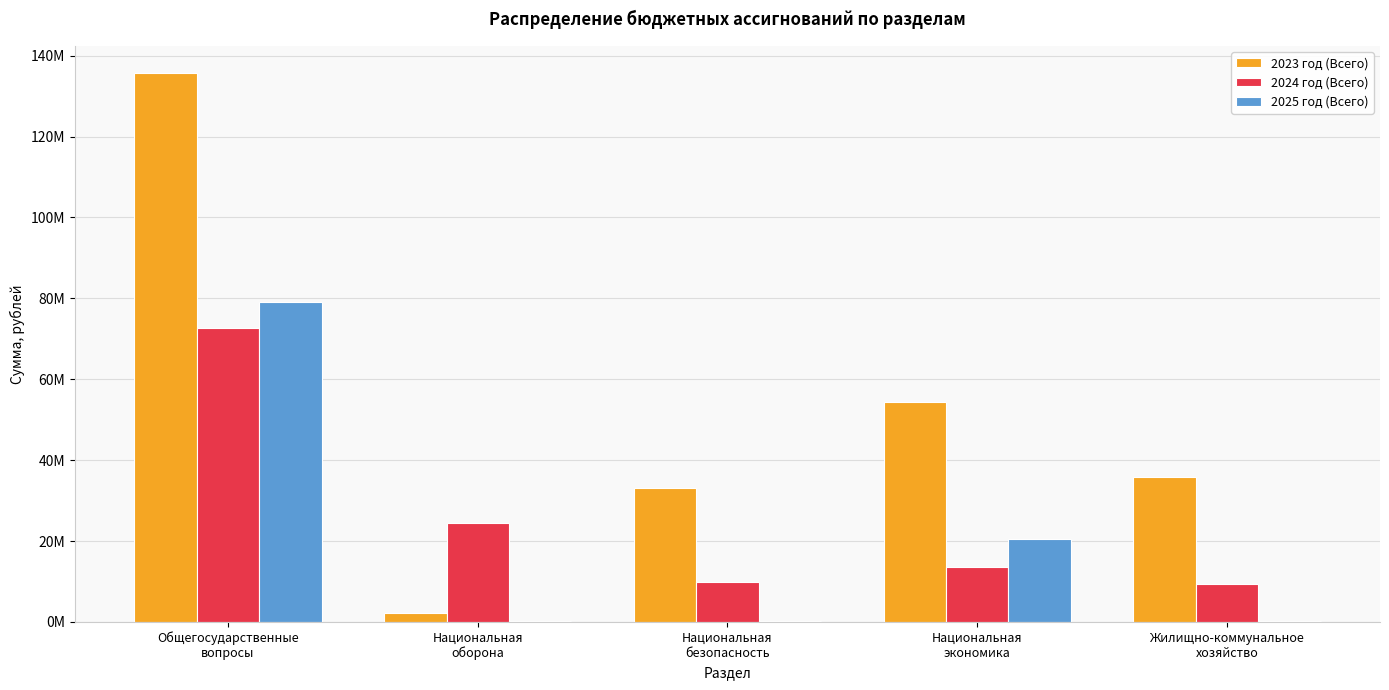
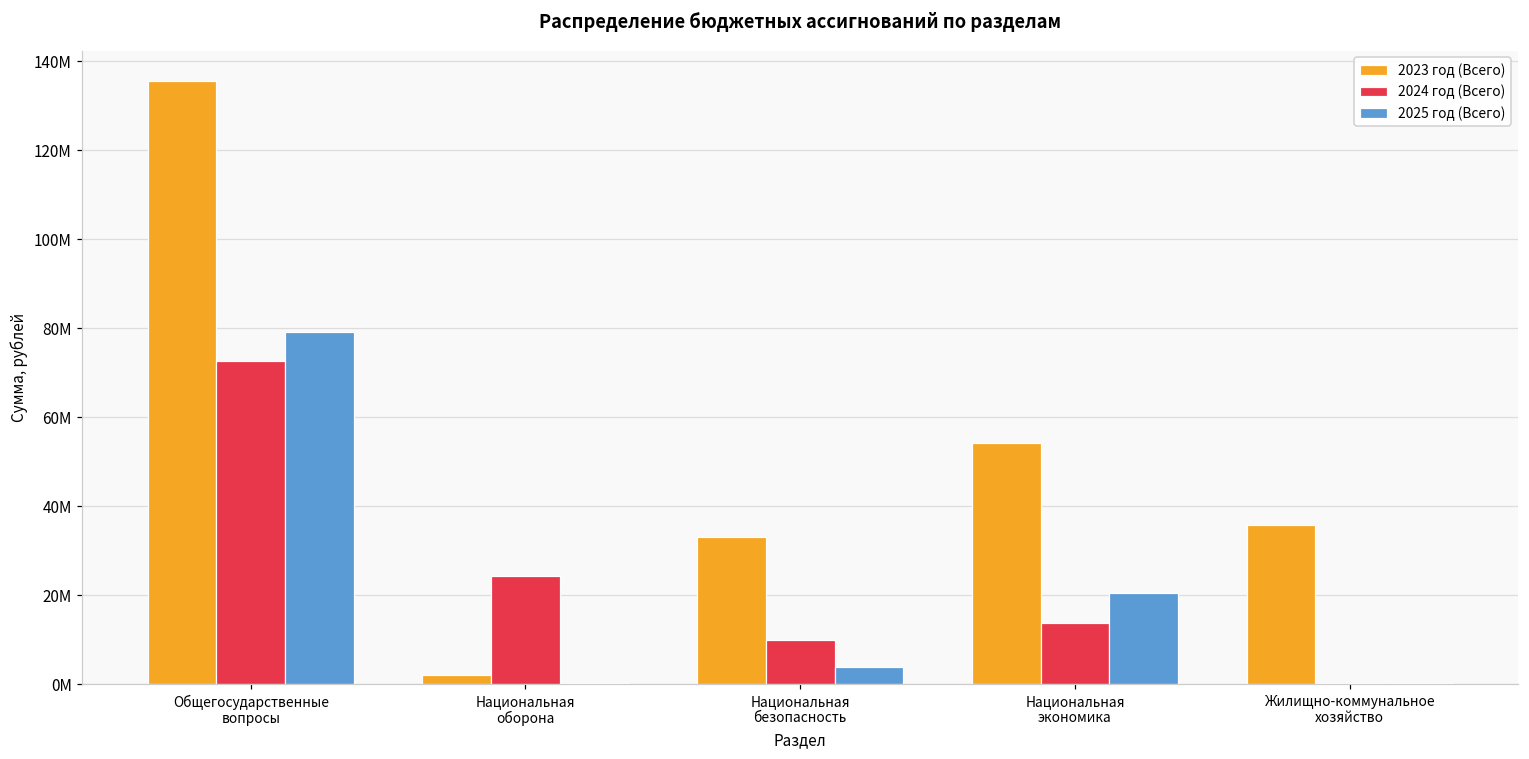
2025 год (Всего), Национальная безопасность: 0 -> 4000000
2024 год (Всего), Жилищно-коммунальное хозяйство: 9000000 -> 0
